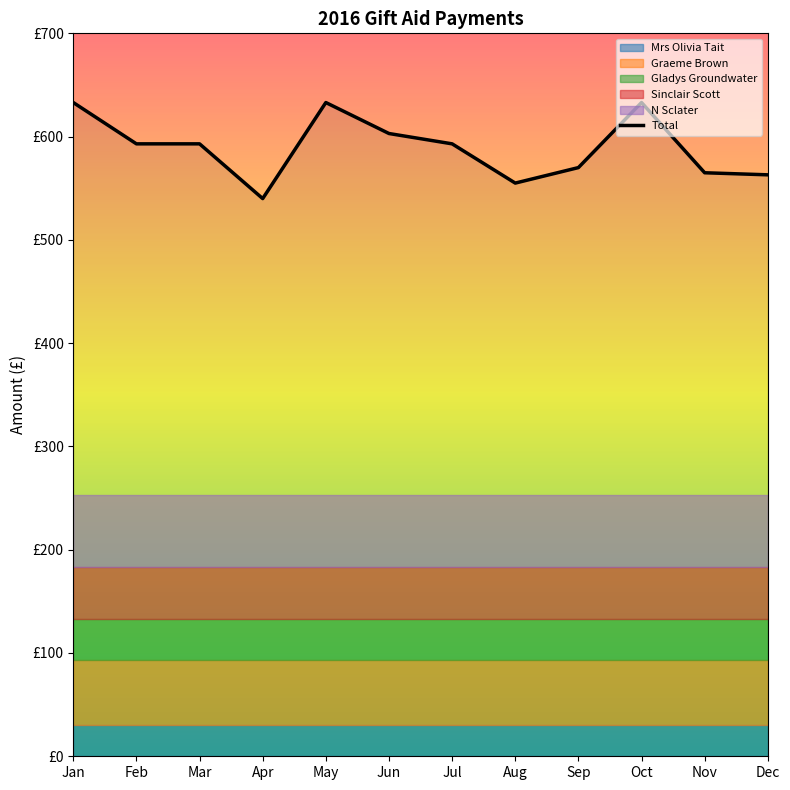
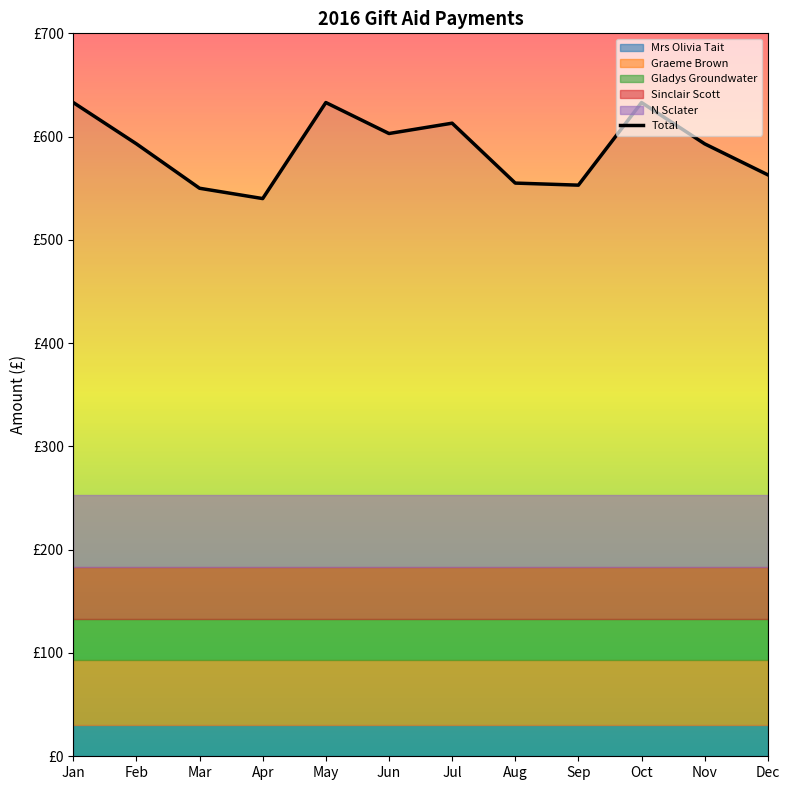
Total, Mar: £593 -> £550
Total, Jul: £593 -> £613
Total, Sep: £570 -> £553
Total, Nov: £565 -> £593
